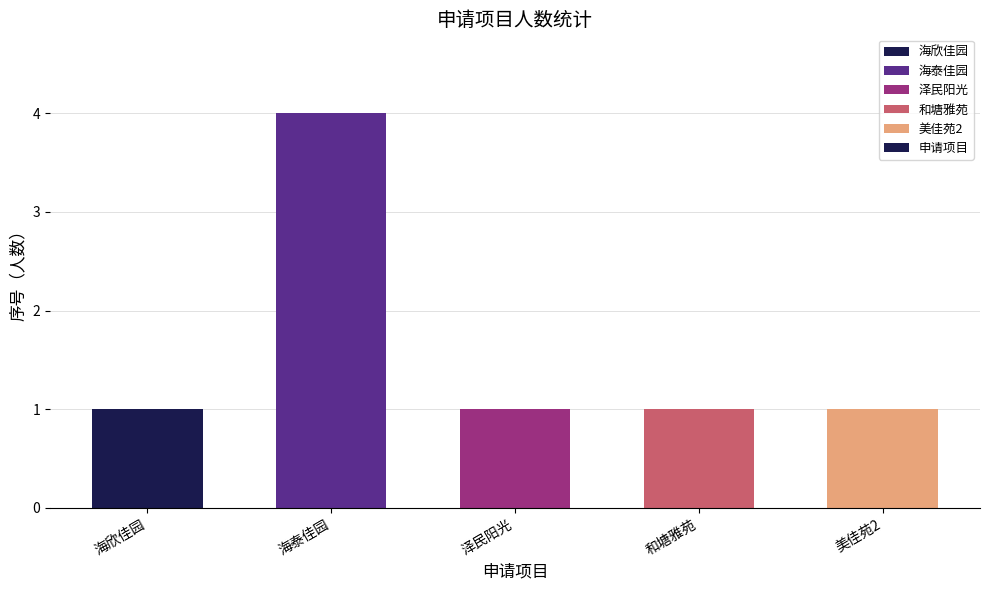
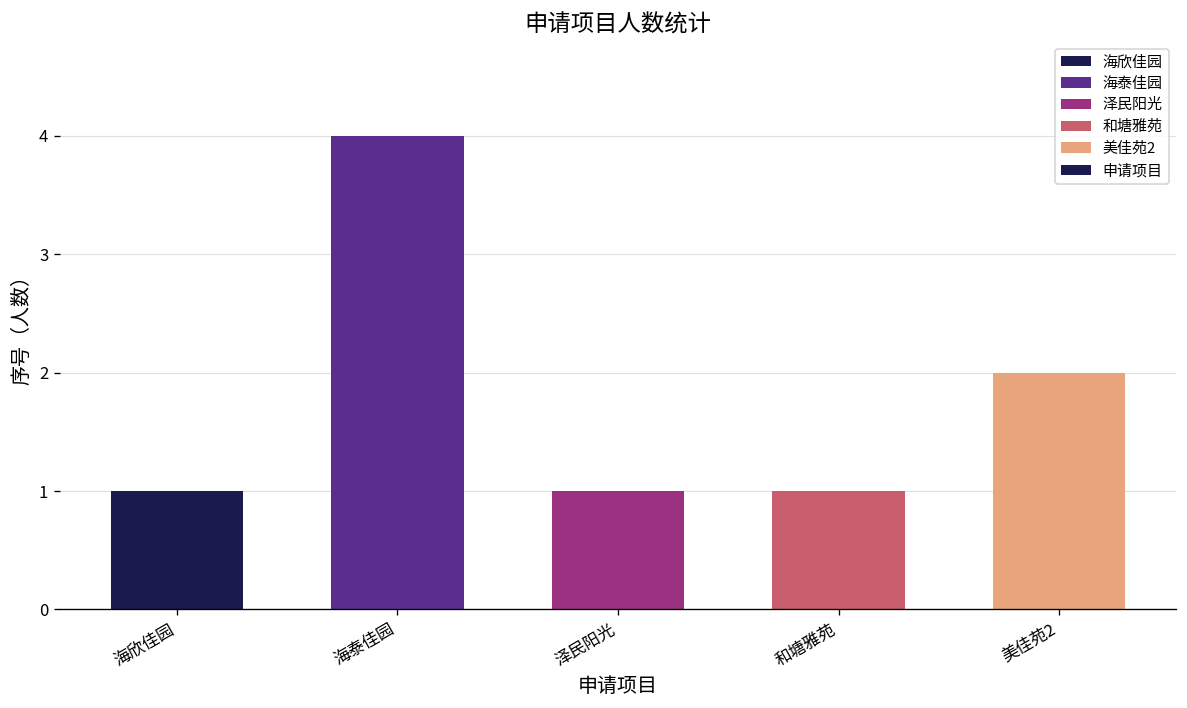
美佳苑2: 1 -> 2
